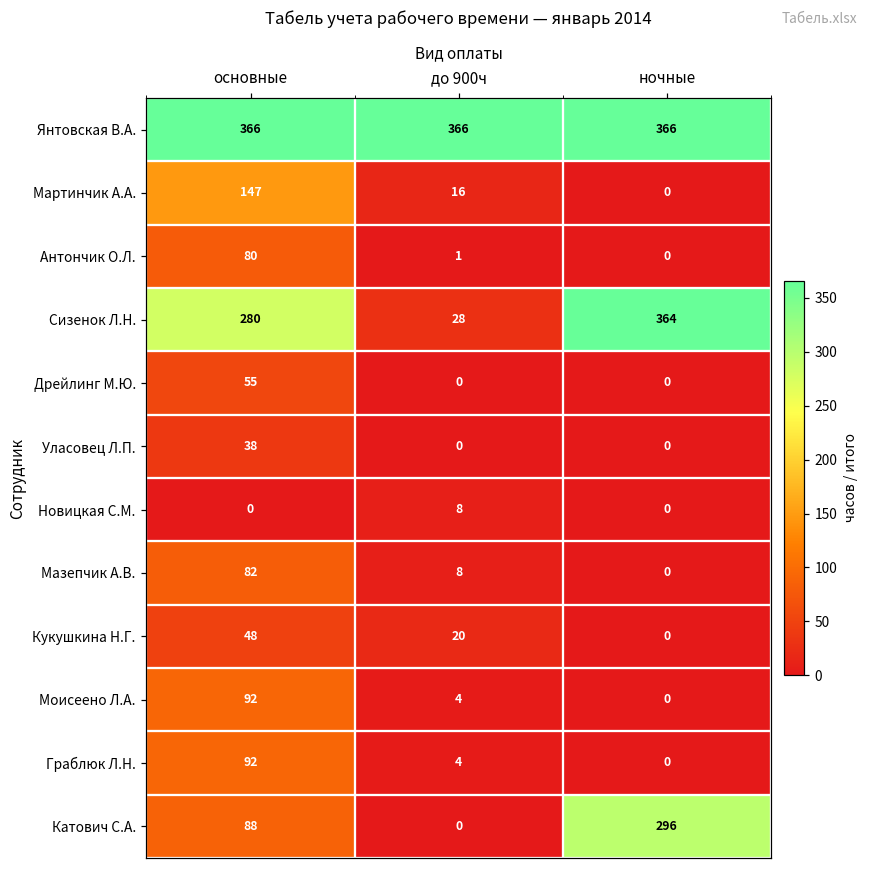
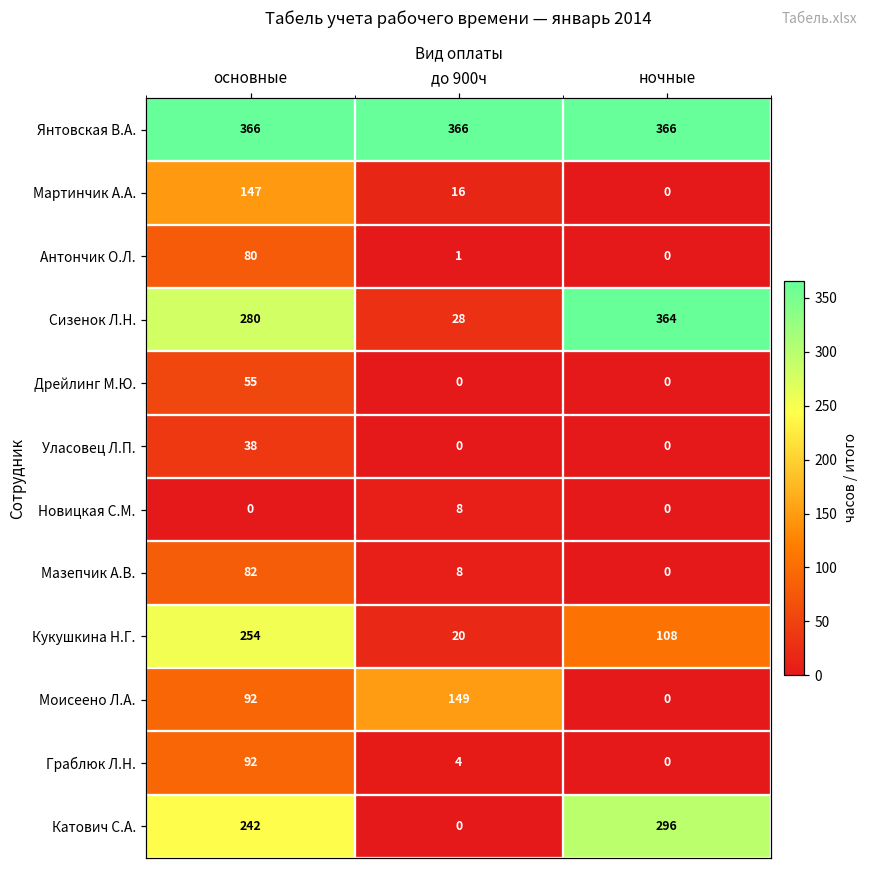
Кукушкина Н.Г., основные: 48 -> 254
Кукушкина Н.Г., ночные: 0 -> 108
Моисеено Л.А., до 900ч: 4 -> 149
Катович С.А., основные: 88 -> 242
